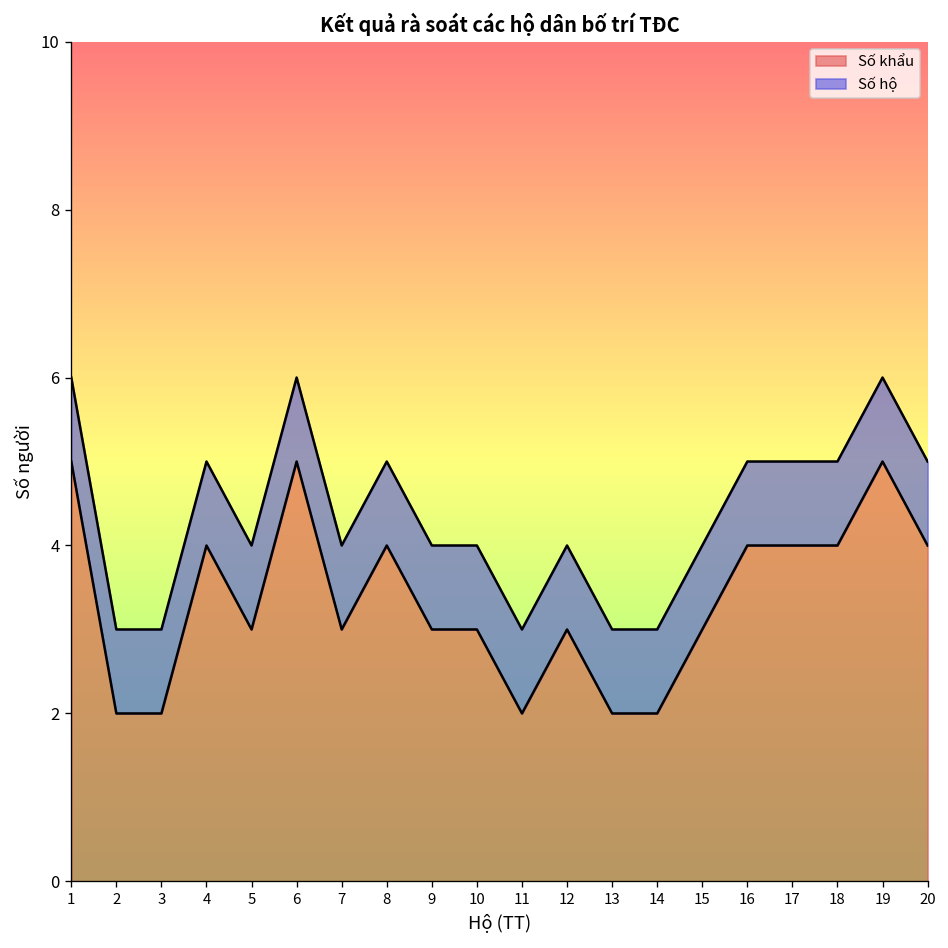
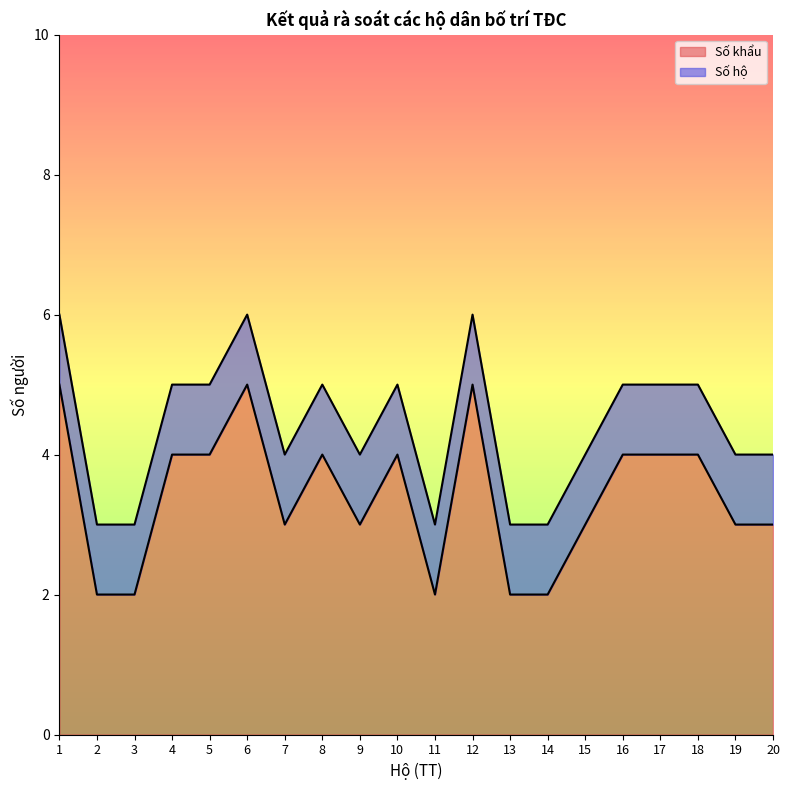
Số khẩu, 5: 3 -> 4
Số khẩu, 10: 3 -> 4
Số khẩu, 12: 3 -> 5
Số khẩu, 19: 5 -> 3
Số khẩu, 20: 4 -> 3
